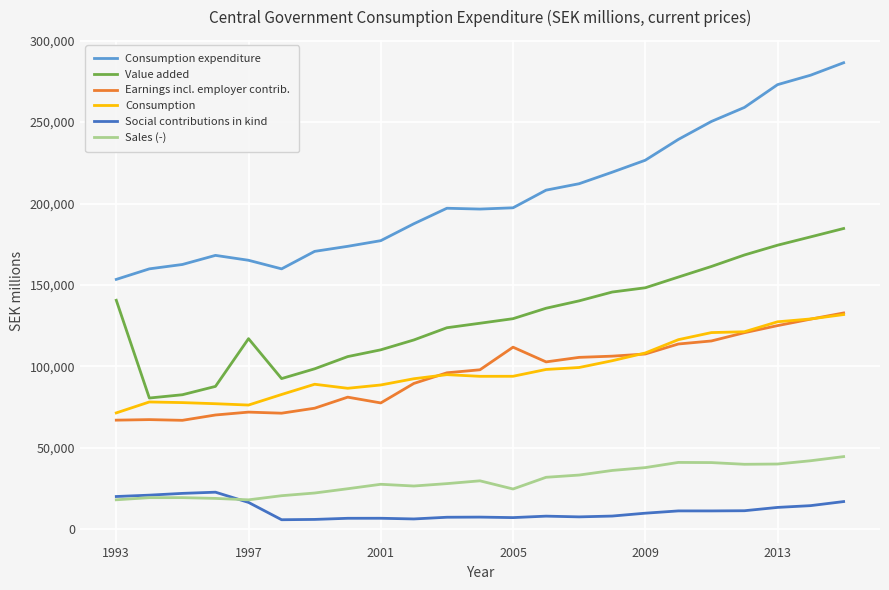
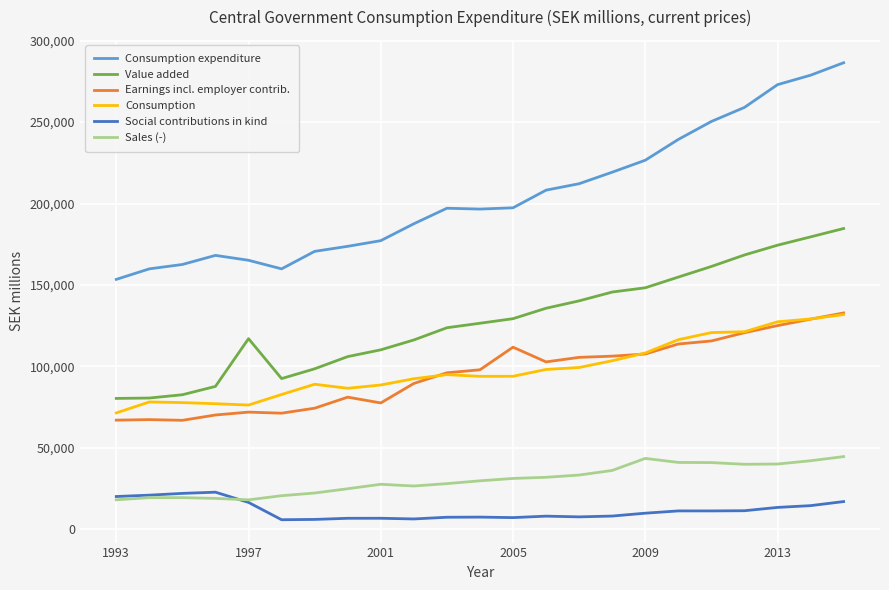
Value added, 1993: 141,000 -> 80,000
Sales (-), 2005: 25,000 -> 31,000
Sales (-), 2009: 38,000 -> 43,000
